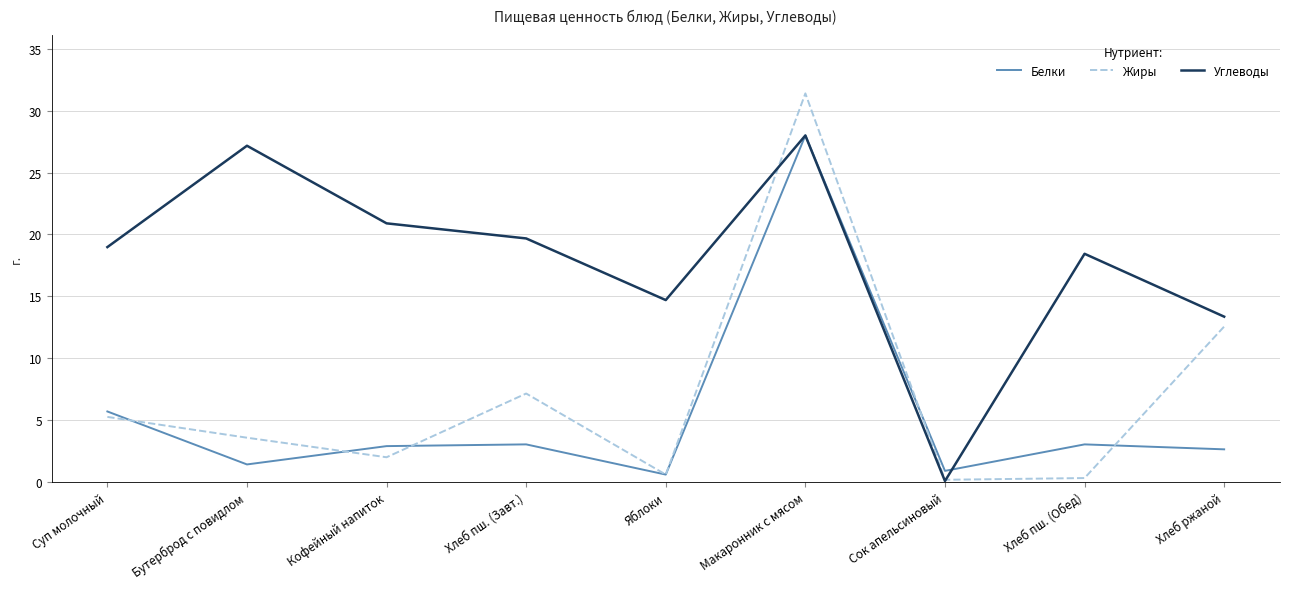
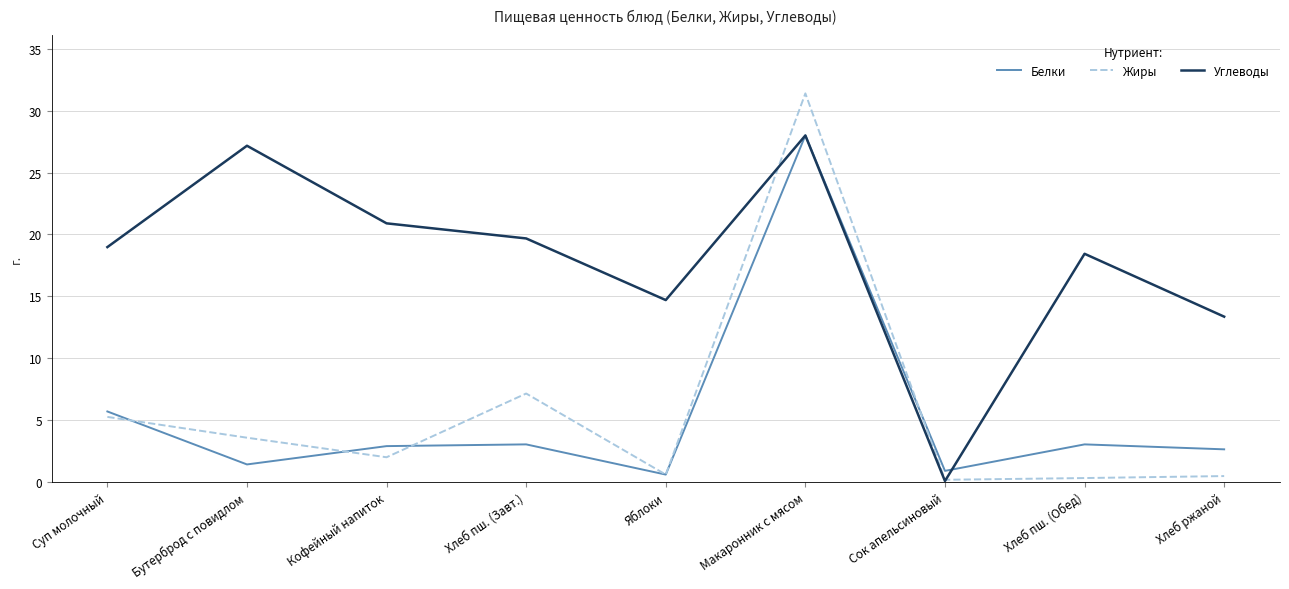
Жиры, Хлеб ржаной: 12.6 -> 0.5
